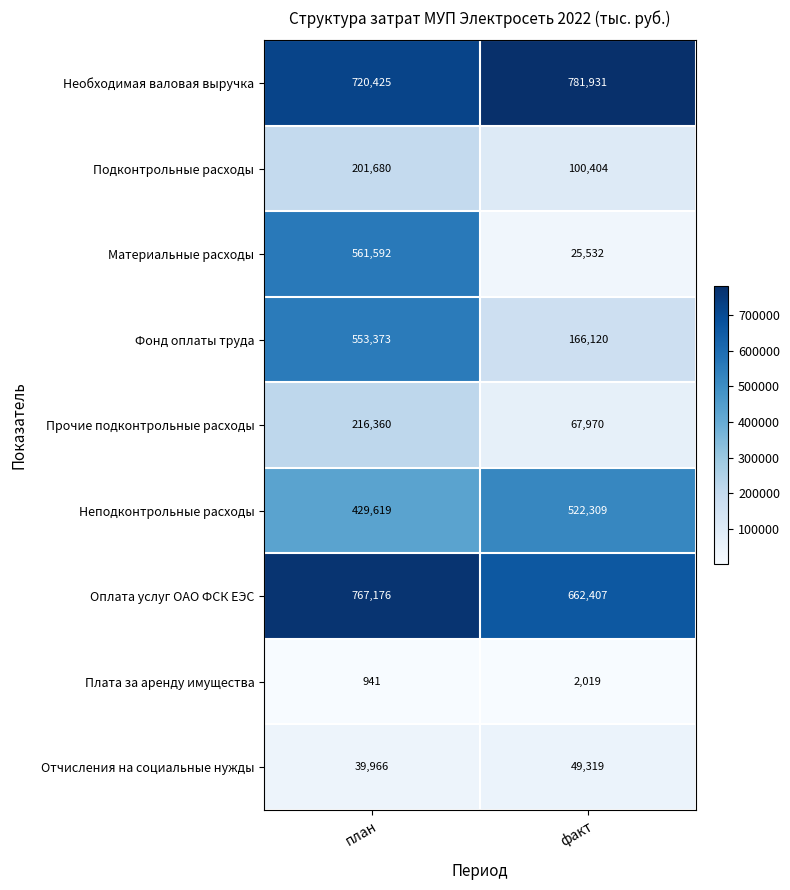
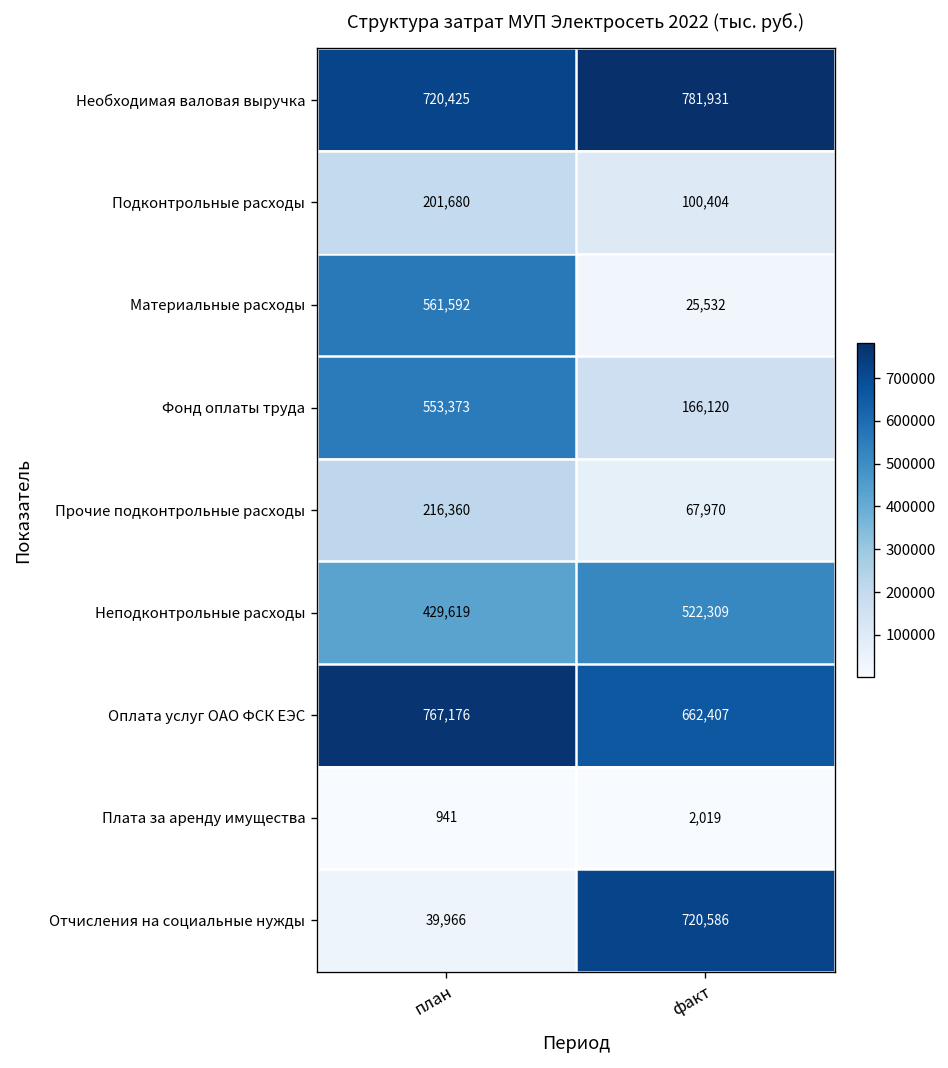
Отчисления на социальные нужды, факт: 49,319 -> 720,586
